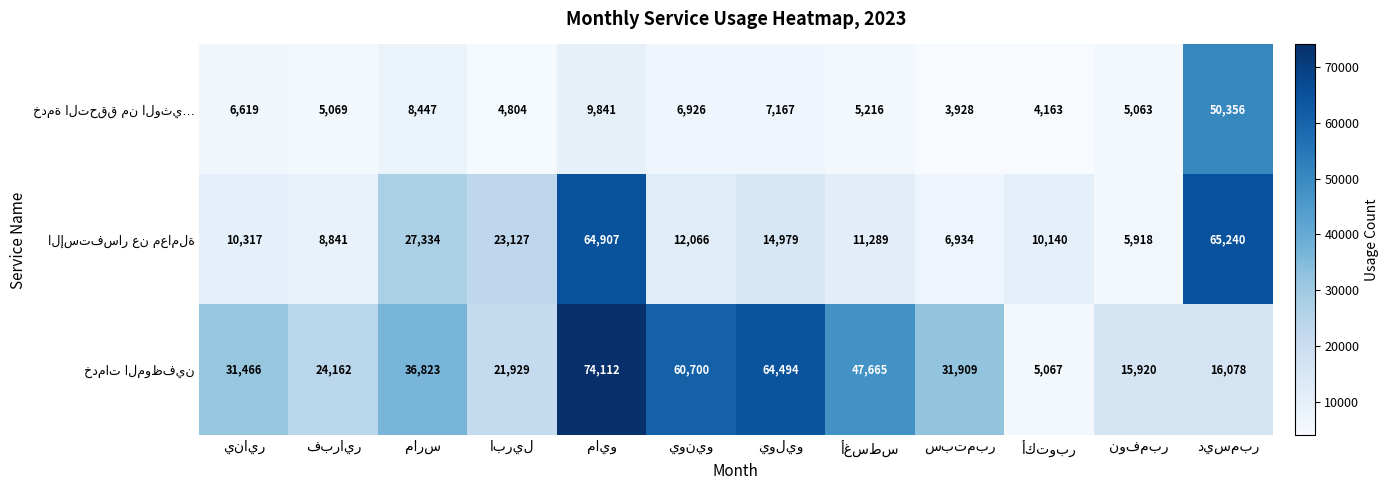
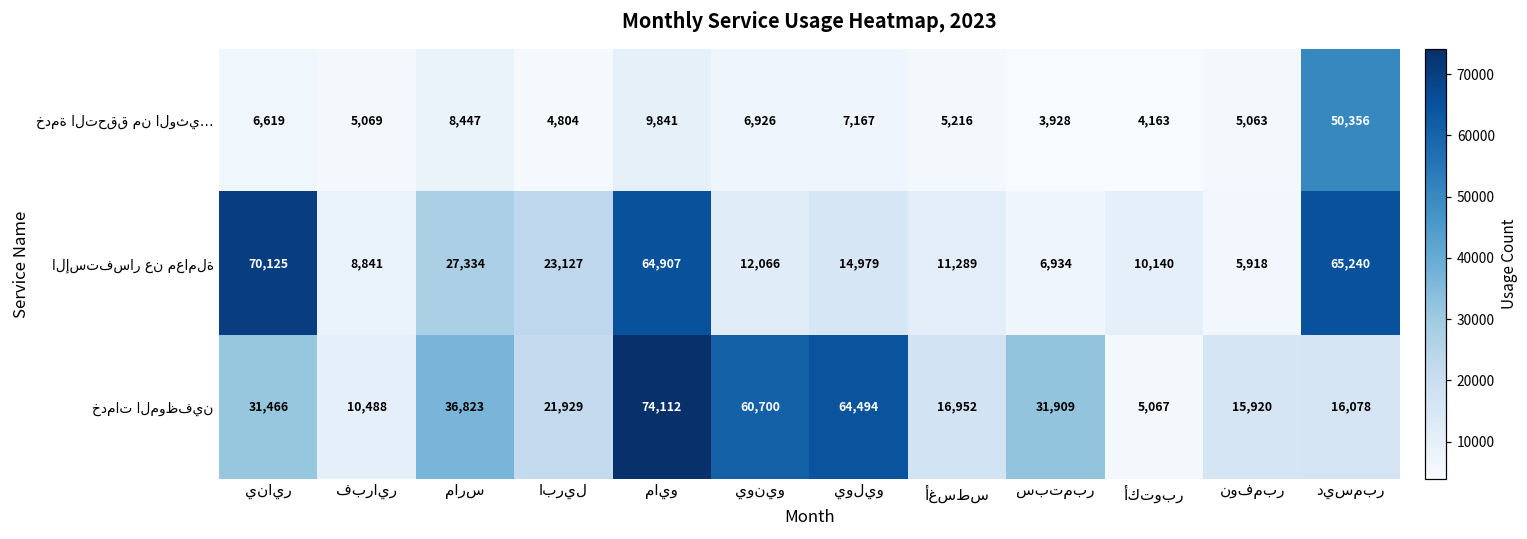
الإستفسار عن معاملة, يناير: 10,317 -> 70,125
خدمات الموظفين, فبراير: 24,162 -> 10,488
خدمات الموظفين, أغسطس: 47,665 -> 16,952
